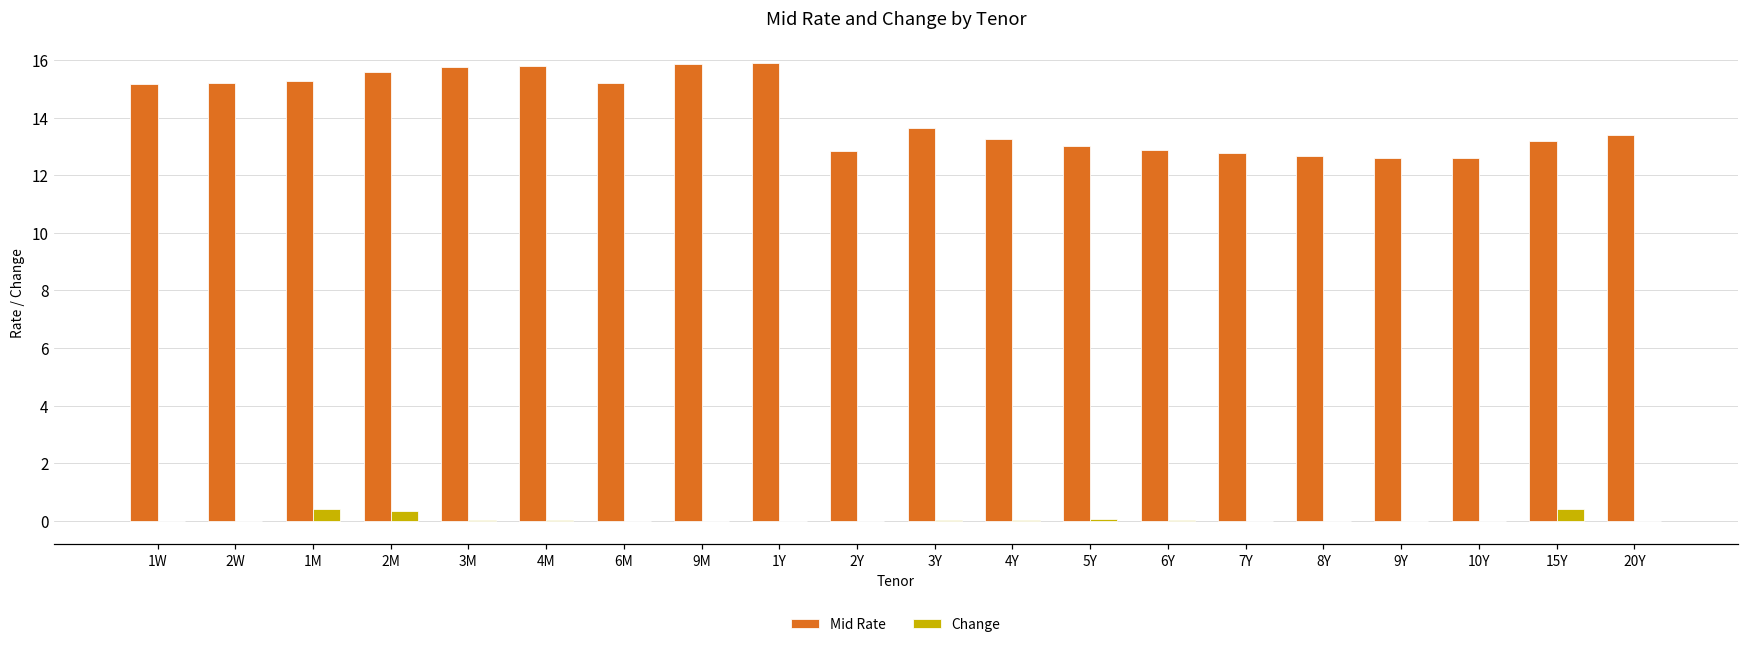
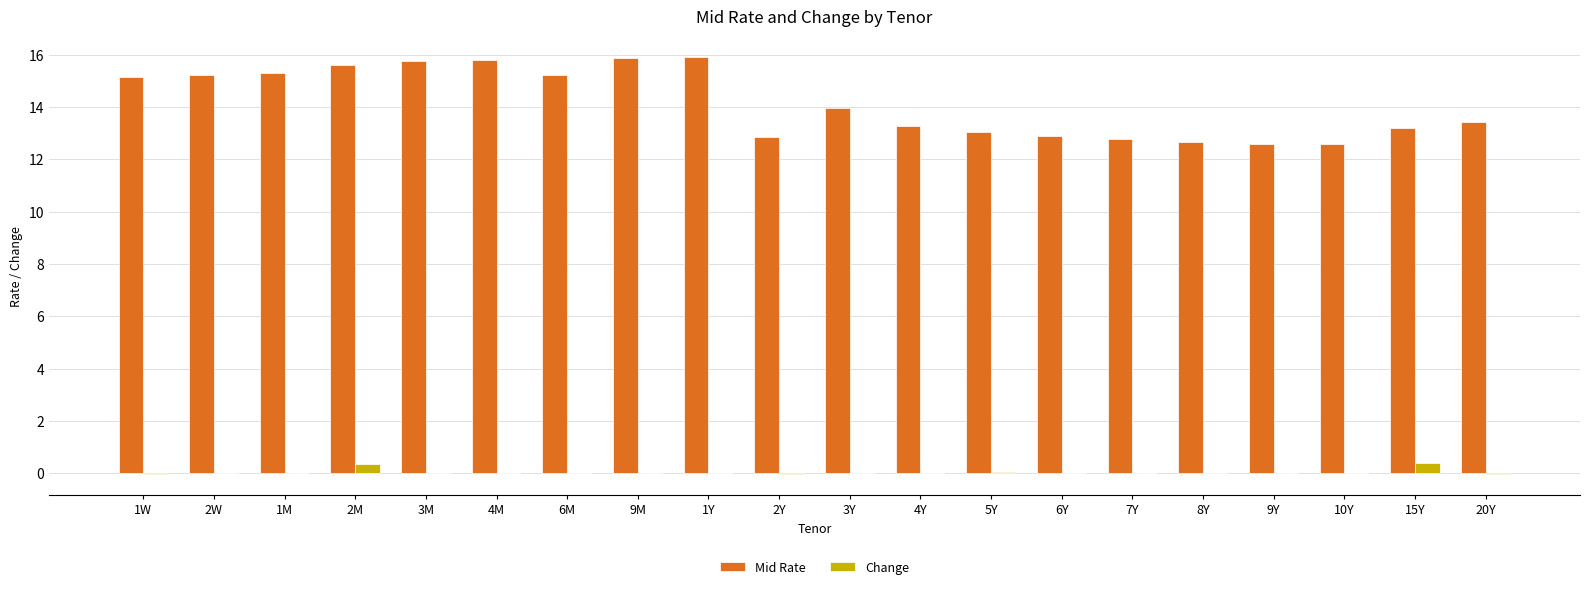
Change, 1M: 0.4 -> 0.0
Mid Rate, 3Y: 13.6 -> 13.9
